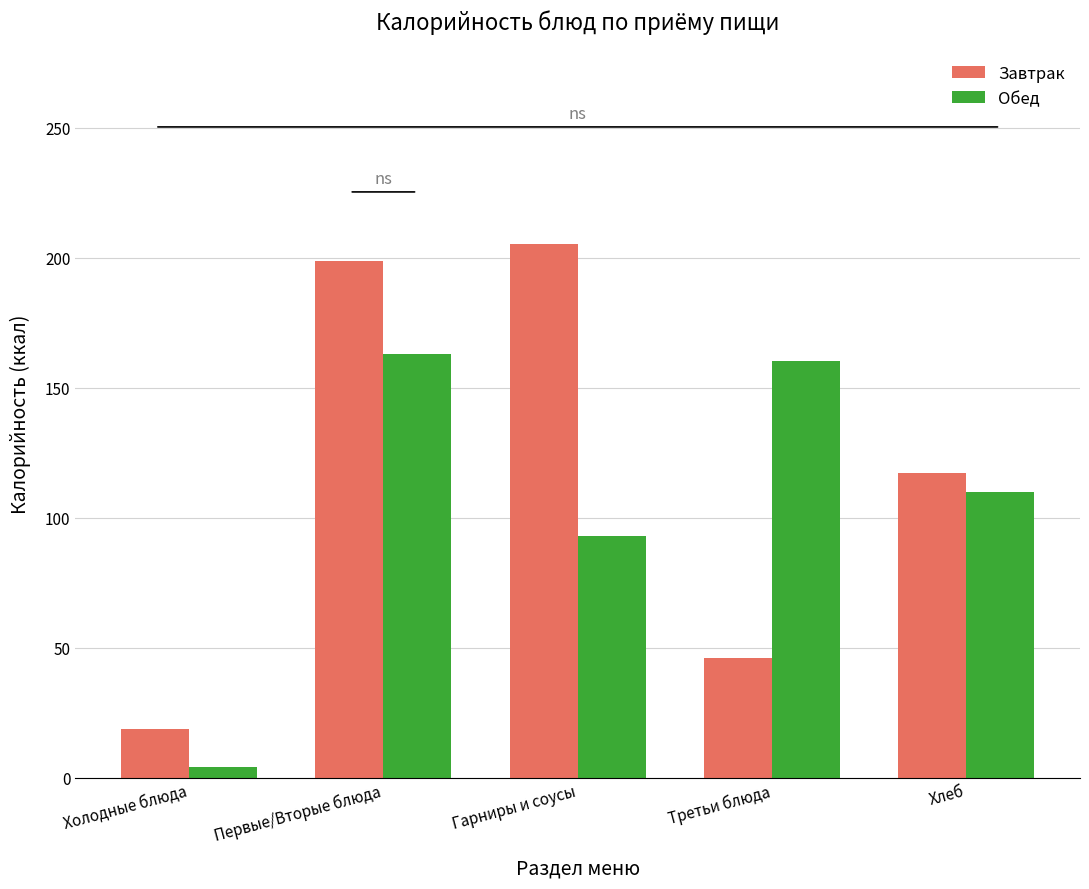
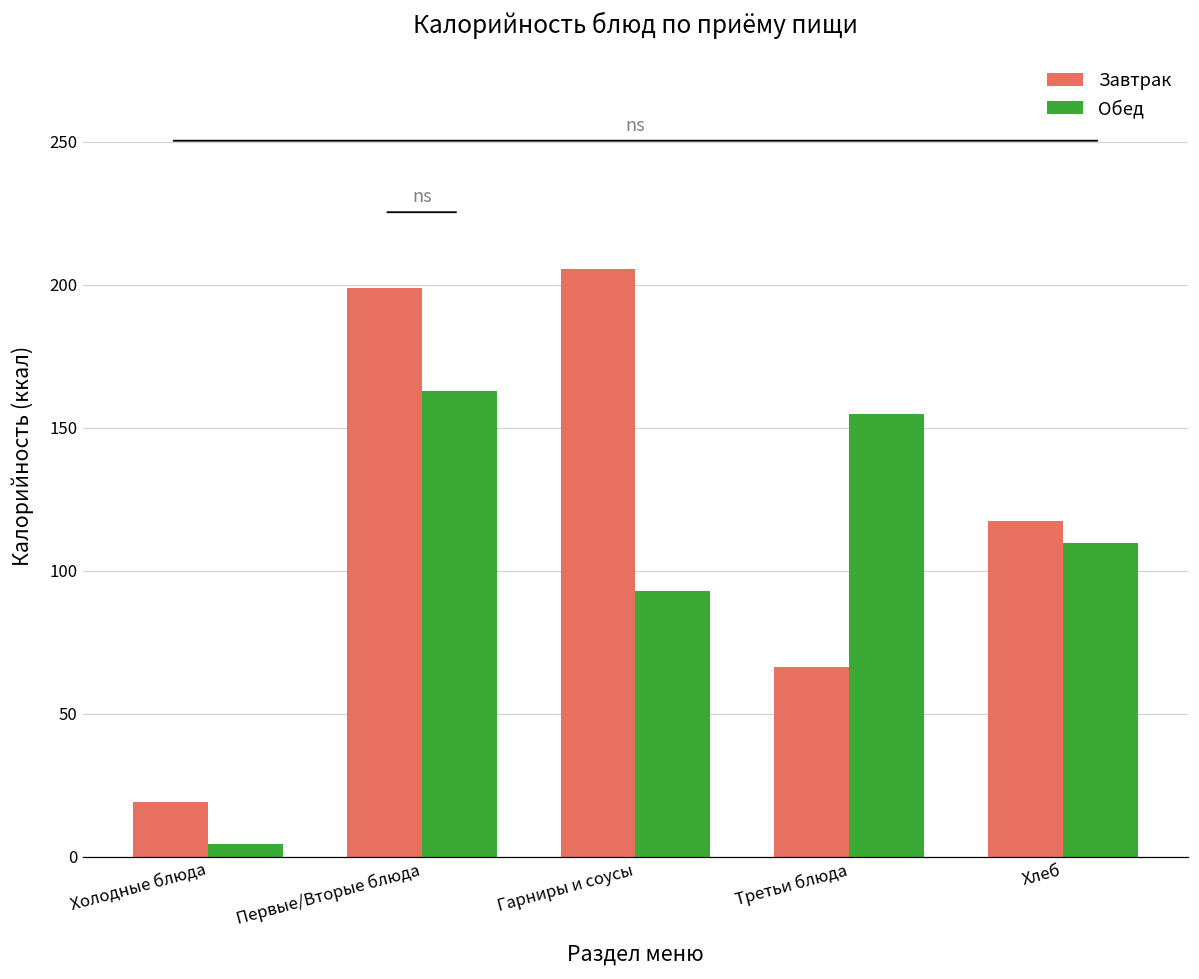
Завтрак, Третьи блюда: 46 -> 66
Обед, Третьи блюда: 160 -> 155
